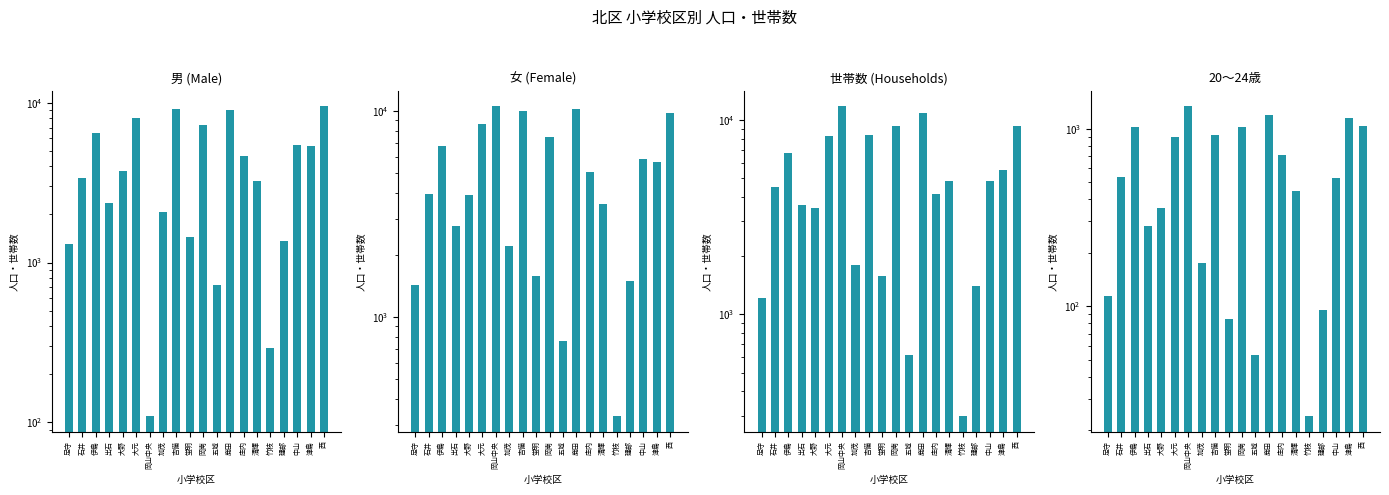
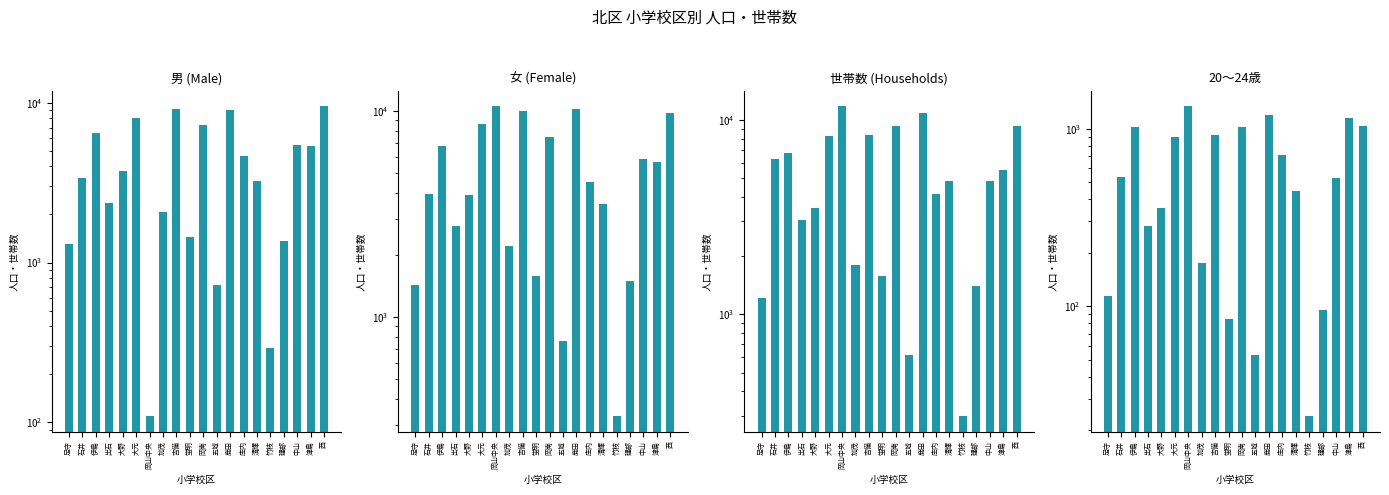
女 (Female), 庄内: 5100 -> 4500
世帯数 (Households), 石井: 4500 -> 6300
世帯数 (Households), 出石: 3700 -> 3000
